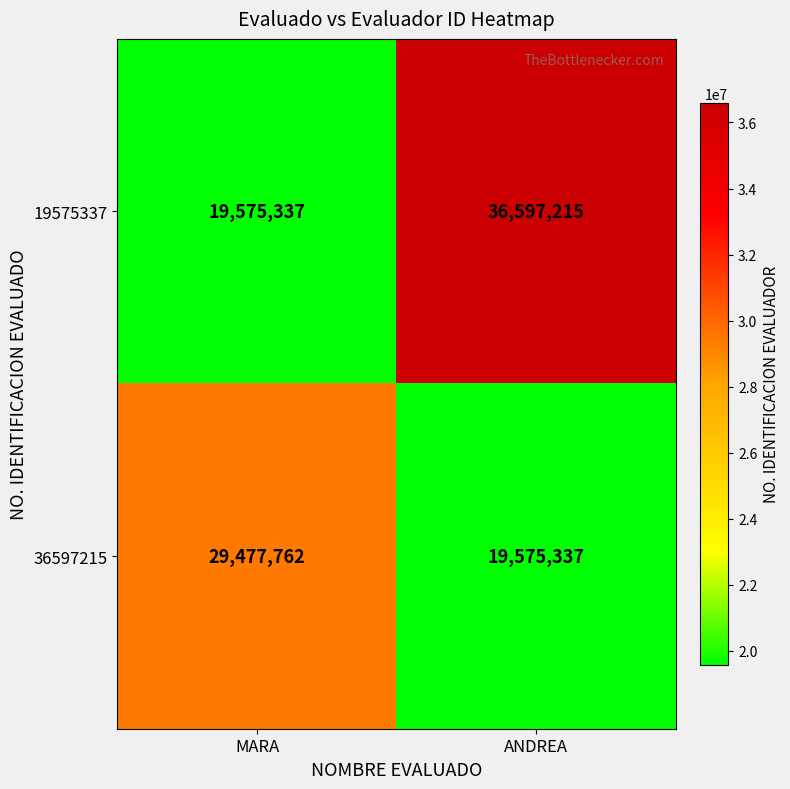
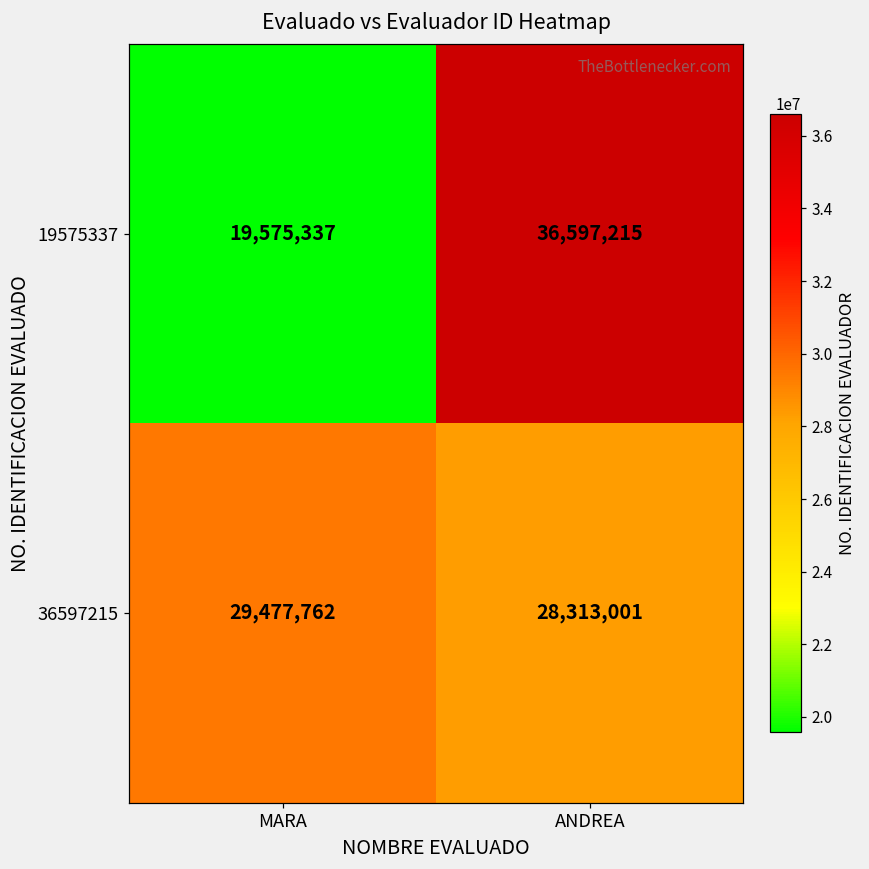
36597215, ANDREA: 19,575,337 -> 28,313,001
